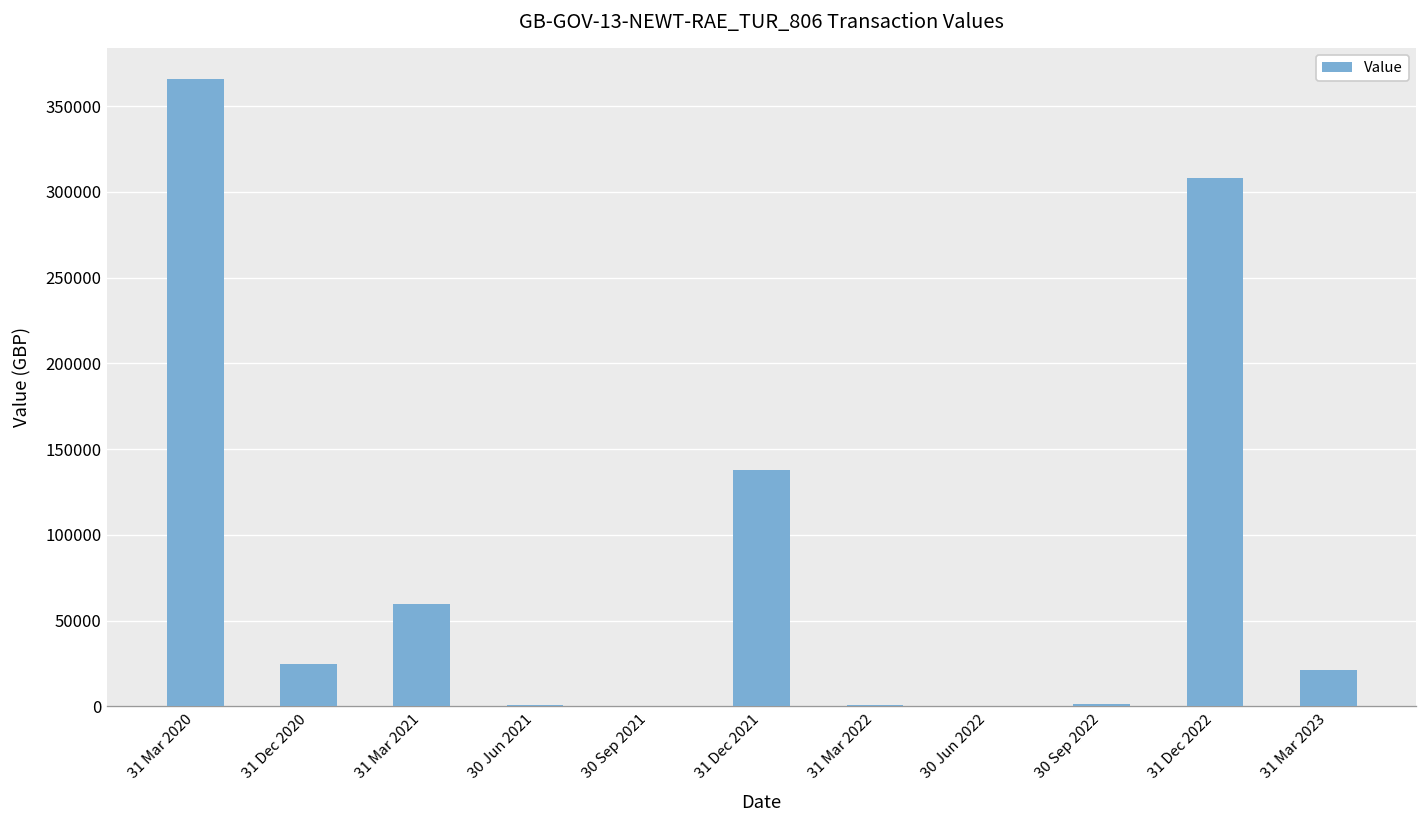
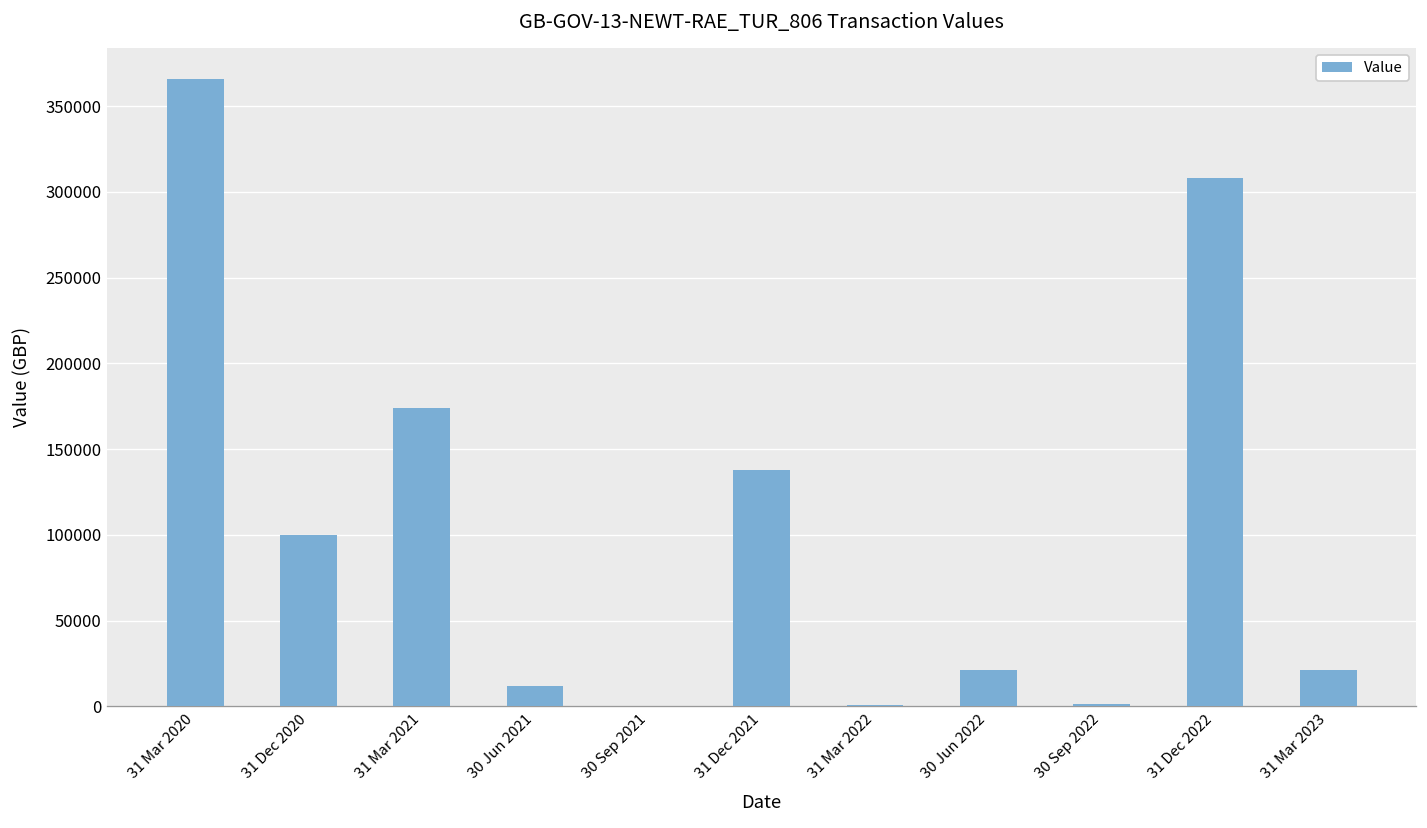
31 Dec 2020: 25000 -> 100000
31 Mar 2021: 60000 -> 174000
30 Jun 2021: 1000 -> 12000
30 Jun 2022: 0 -> 21000
